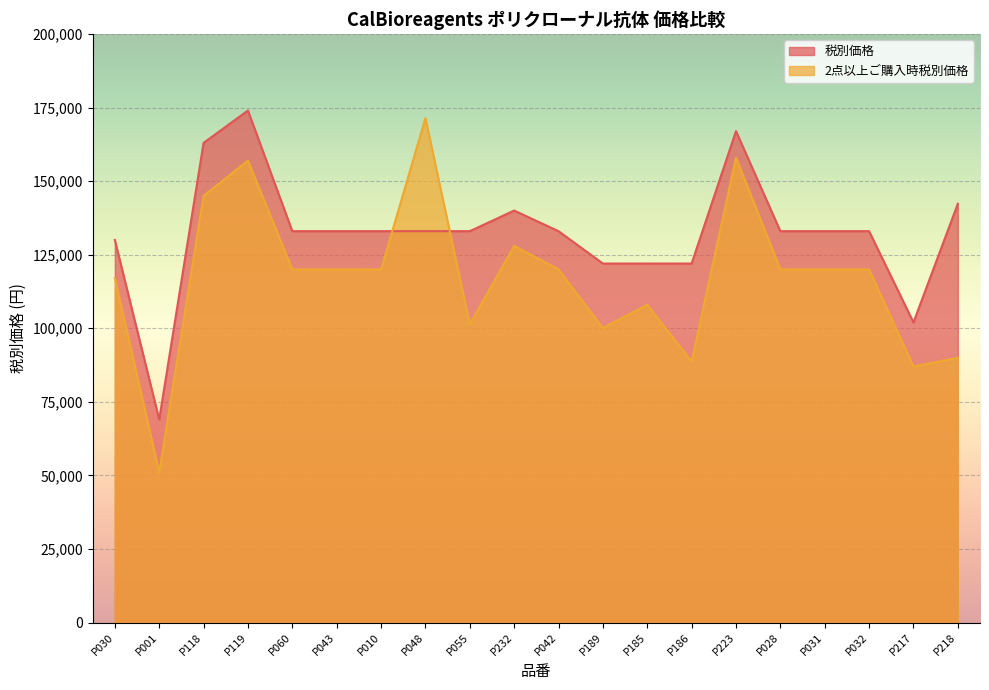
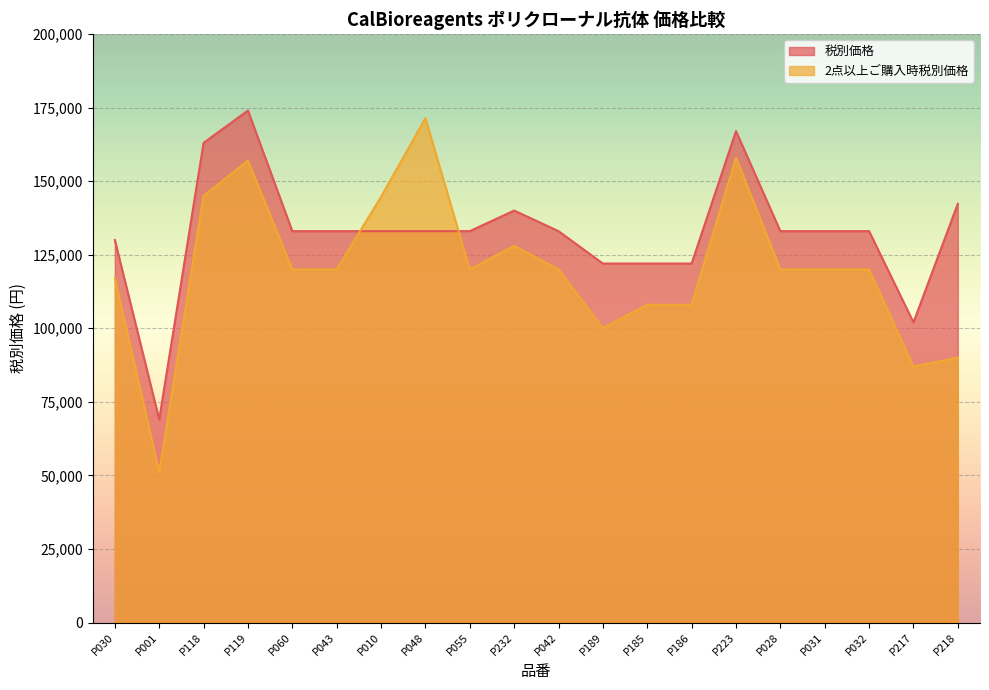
2点以上ご購入時税別価格, P010: 120,000 -> 145,000
2点以上ご購入時税別価格, P055: 101,000 -> 120,000
2点以上ご購入時税別価格, P186: 89,000 -> 108,000
